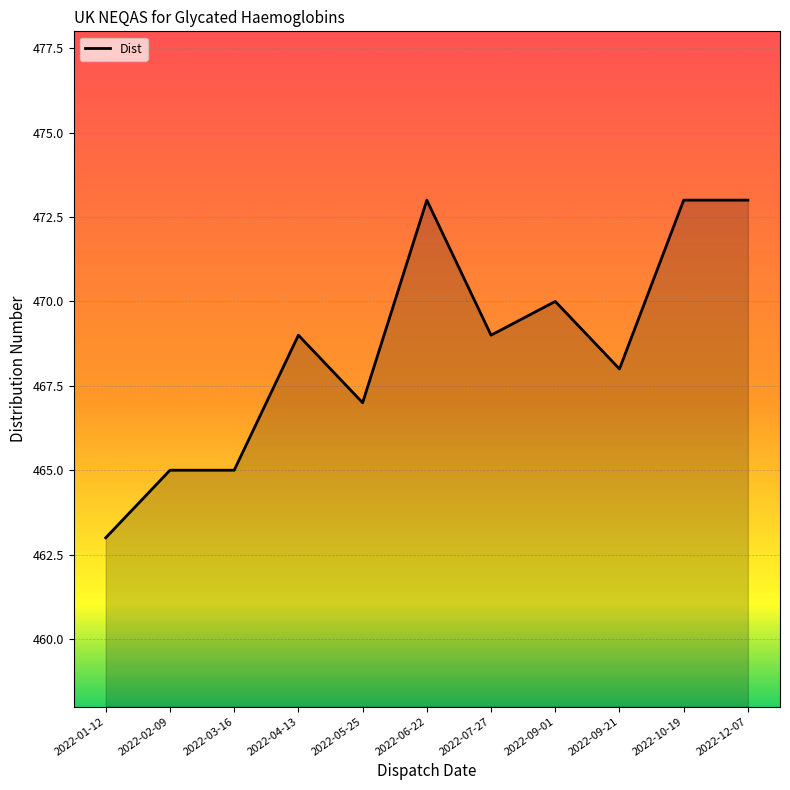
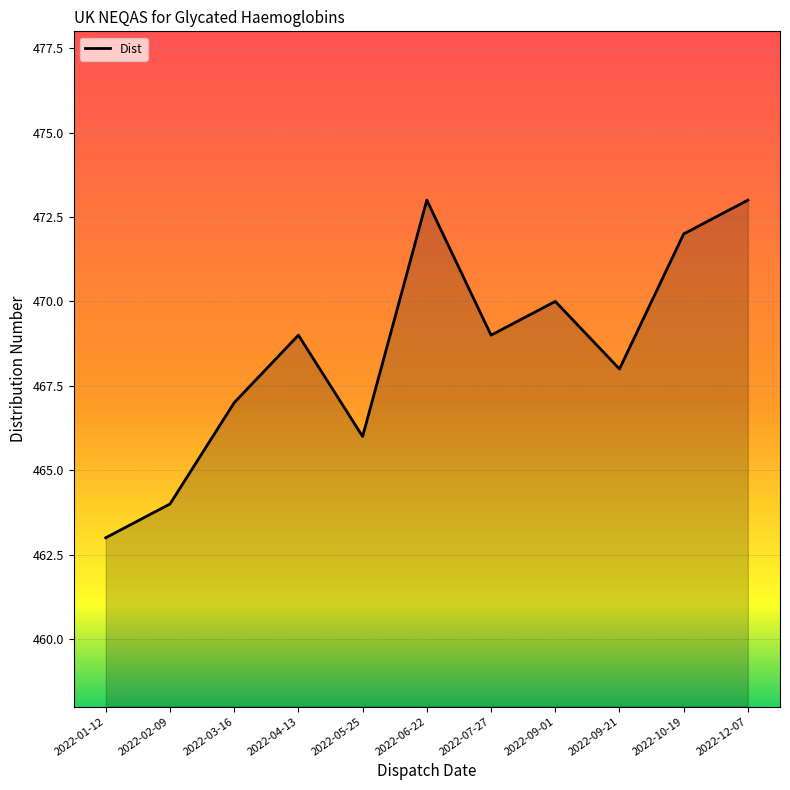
2022-02-09: 465 -> 464
2022-03-16: 465 -> 467
2022-05-25: 467 -> 466
2022-10-19: 473 -> 472
